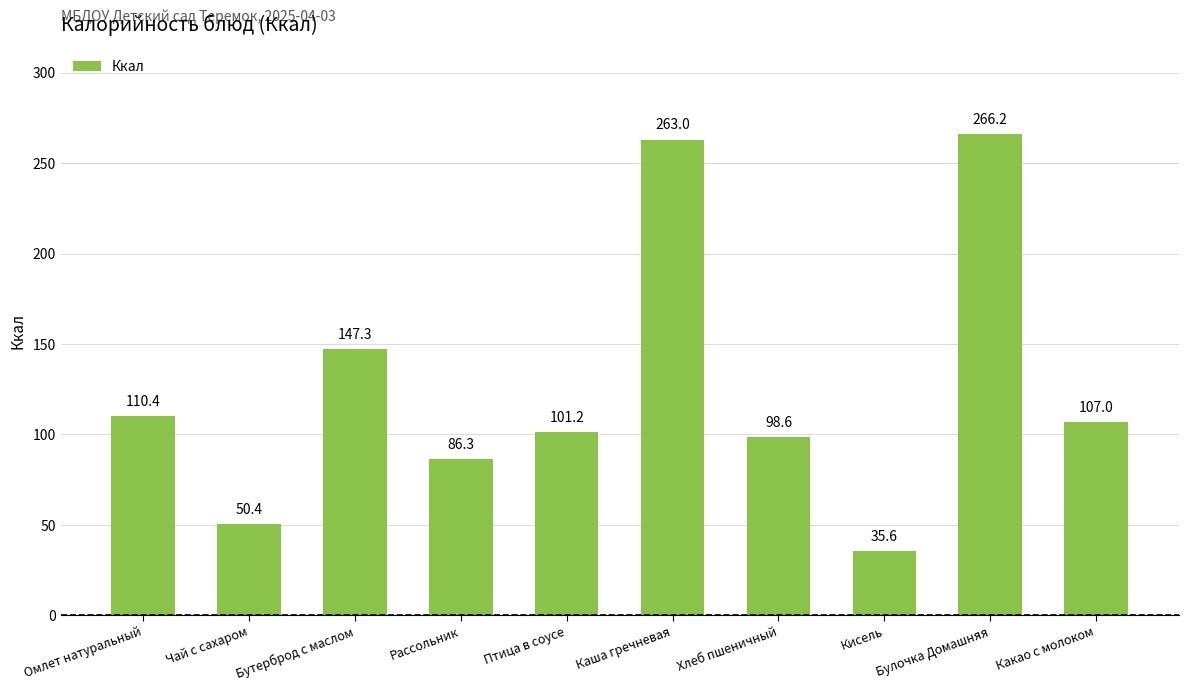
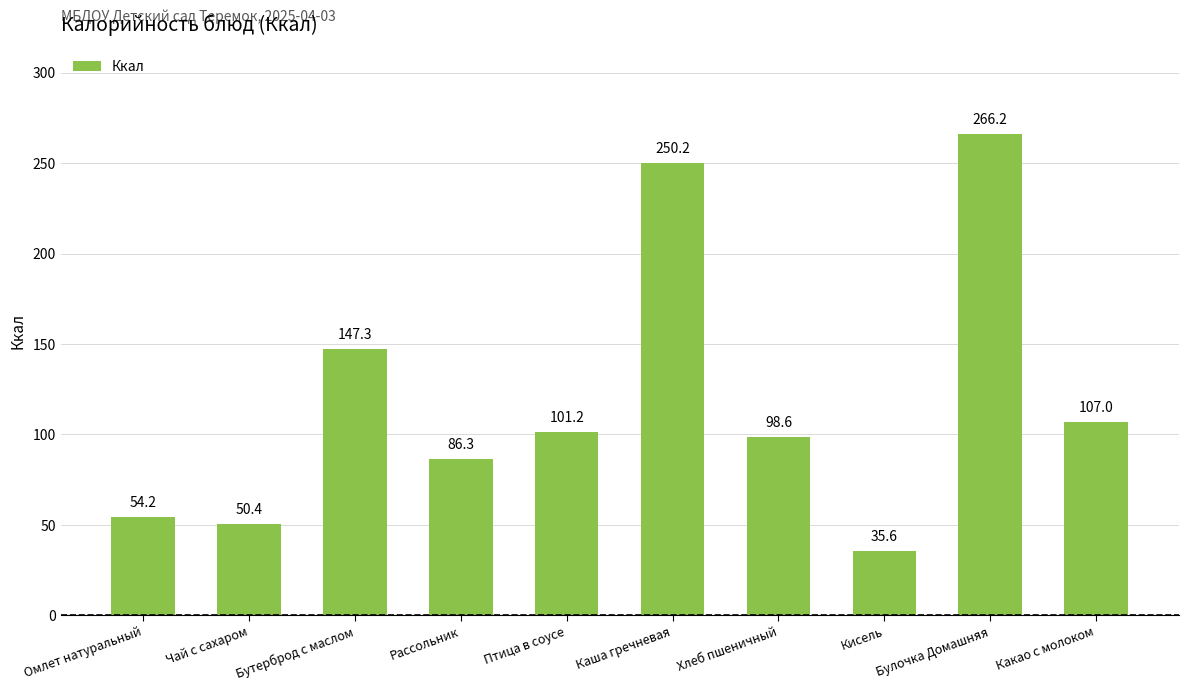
Омлет натуральный: 110.4 -> 54.2
Каша гречневая: 263.0 -> 250.2
